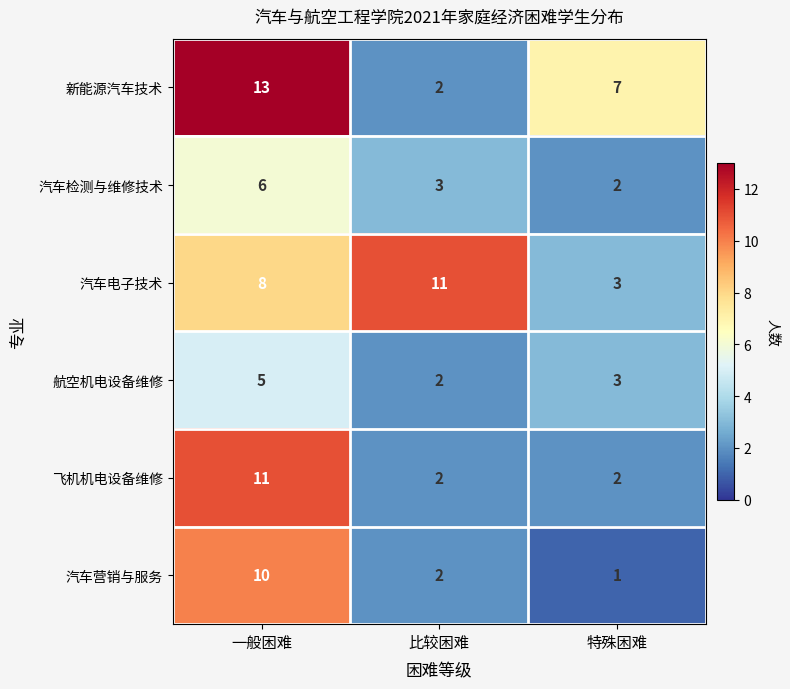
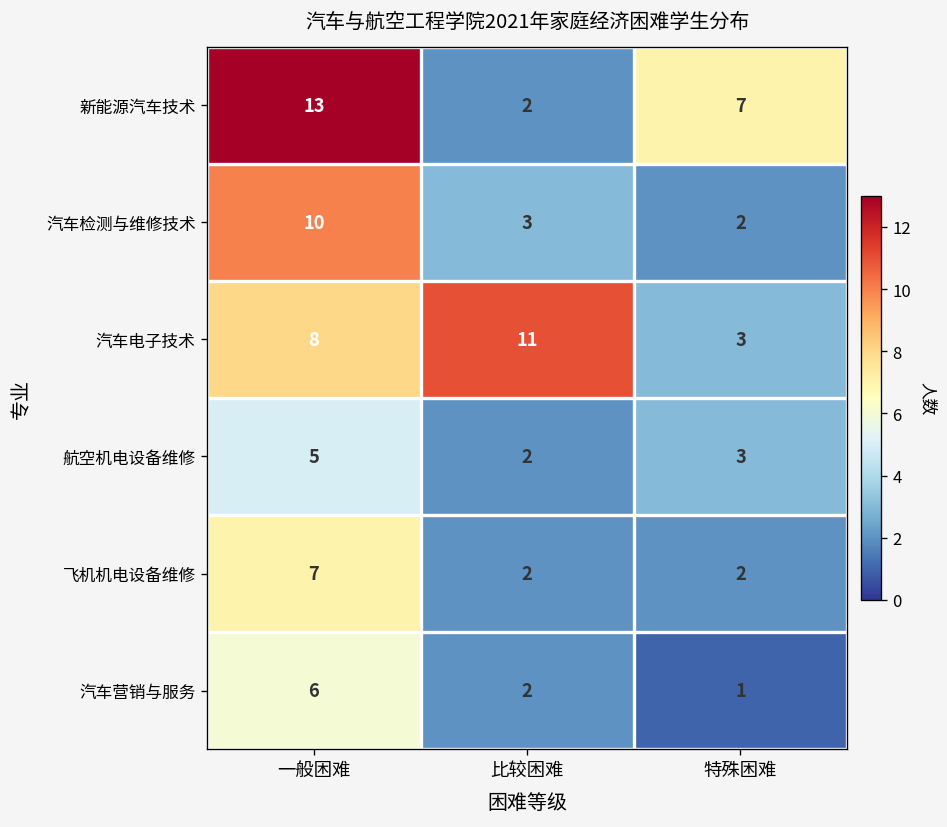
汽车检测与维修技术, 一般困难: 6 -> 10
飞机机电设备维修, 一般困难: 11 -> 7
汽车营销与服务, 一般困难: 10 -> 6
